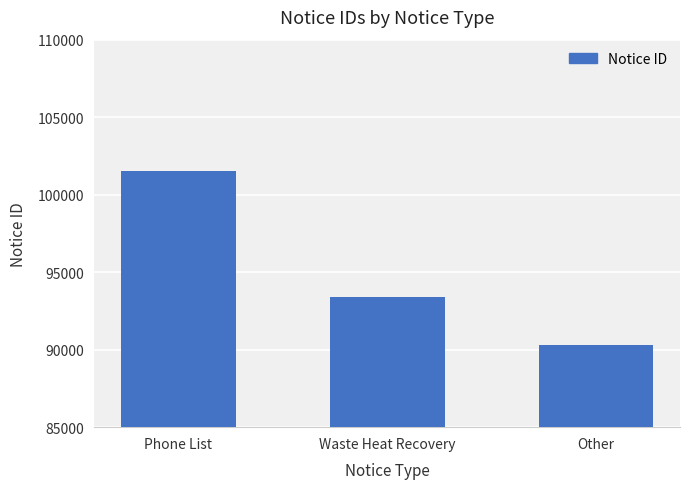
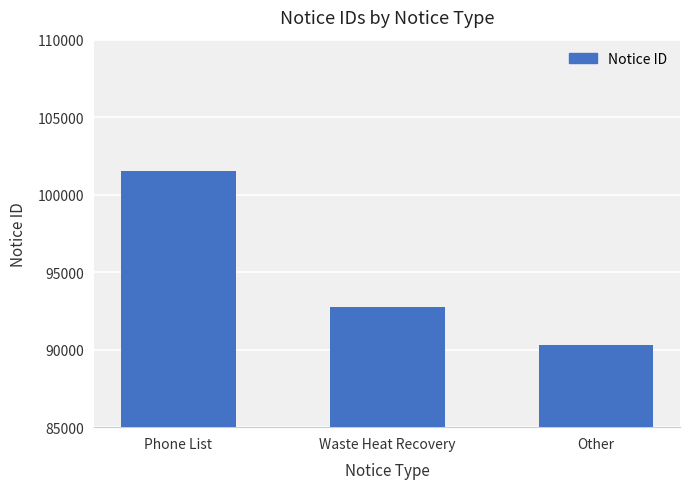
Waste Heat Recovery: 93400 -> 92700
